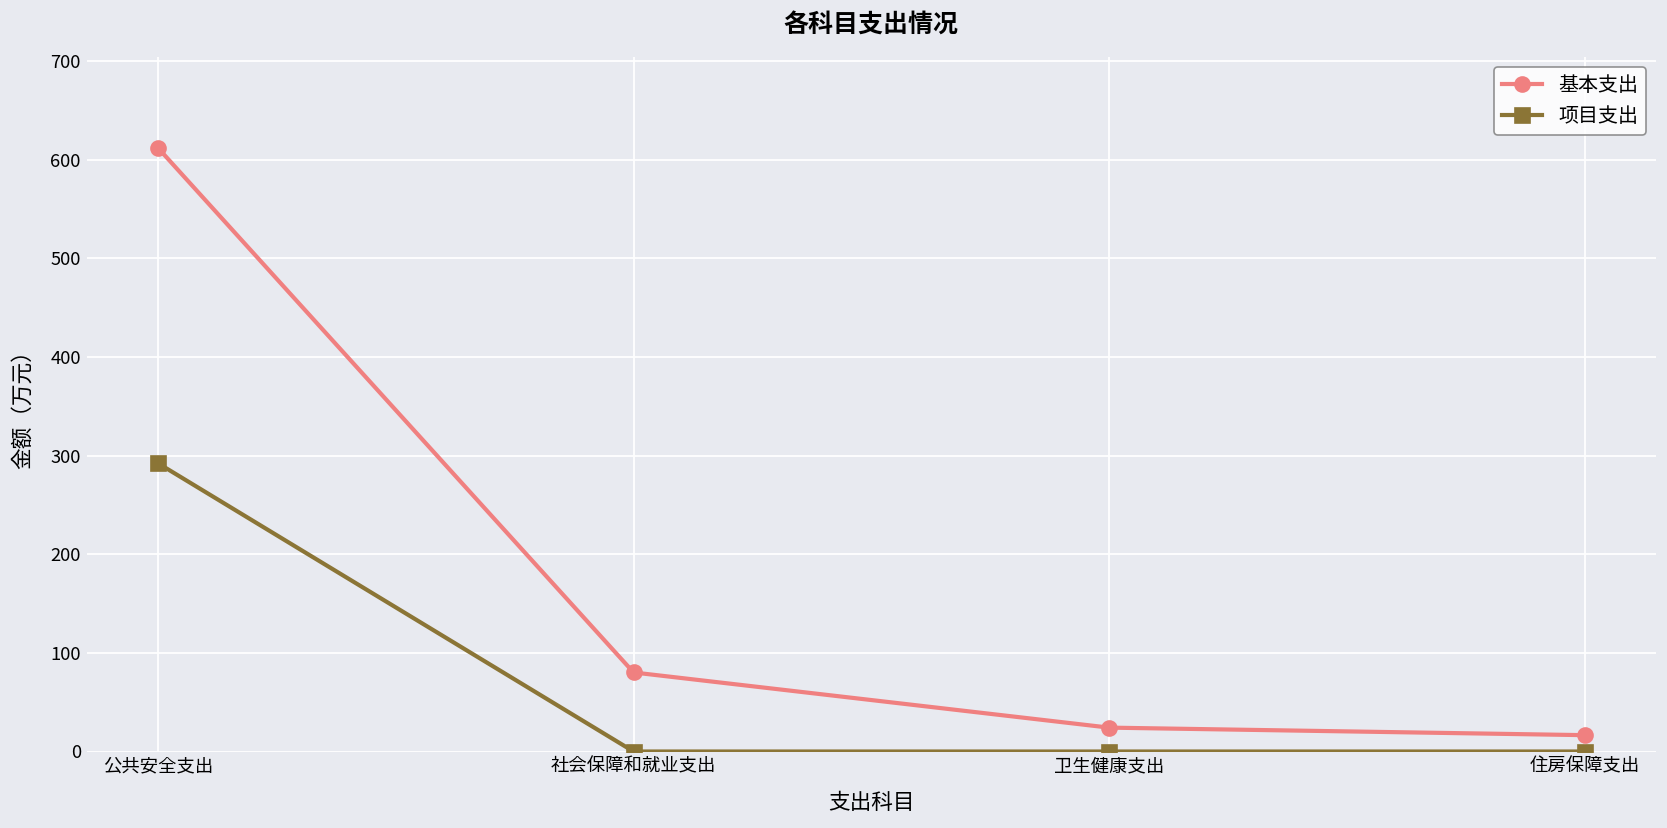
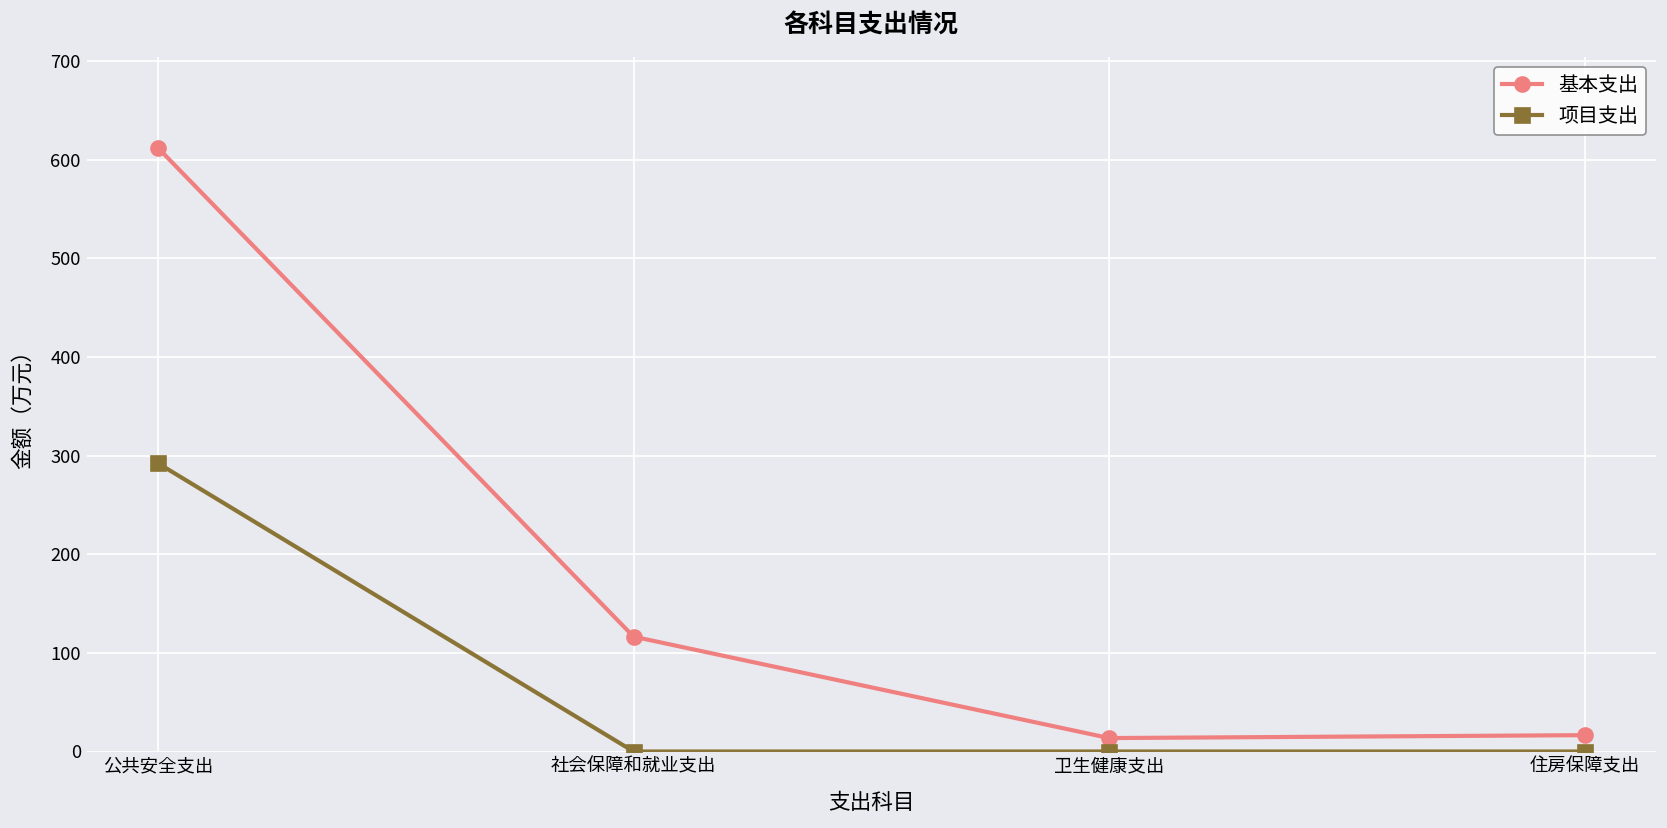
基本支出, 社会保障和就业支出: 80 -> 120
基本支出, 卫生健康支出: 20 -> 10
